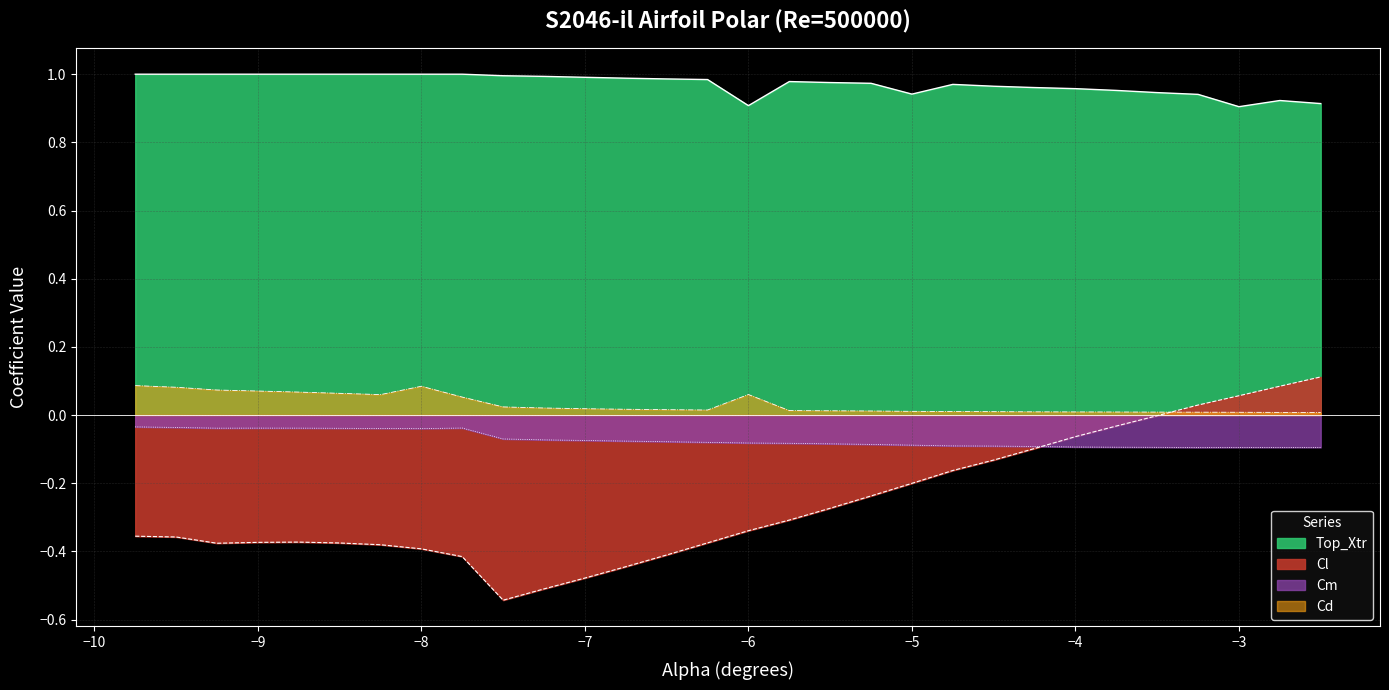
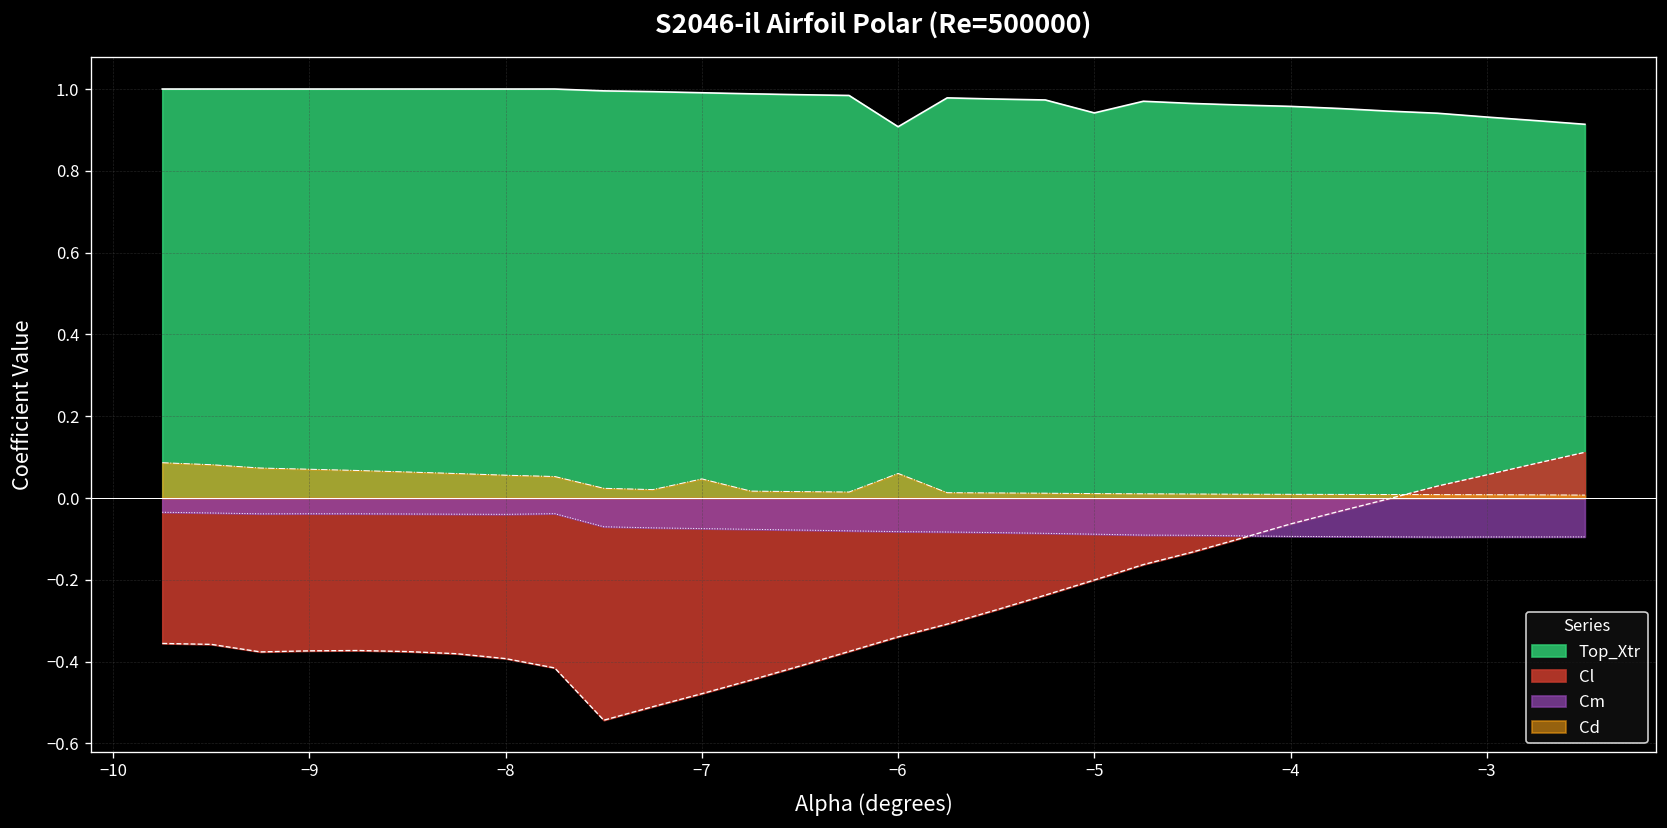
Cd, −8: 0.08 -> 0.06
Cd, −7: 0.02 -> 0.05
Top_Xtr, −3: 0.90 -> 0.93
